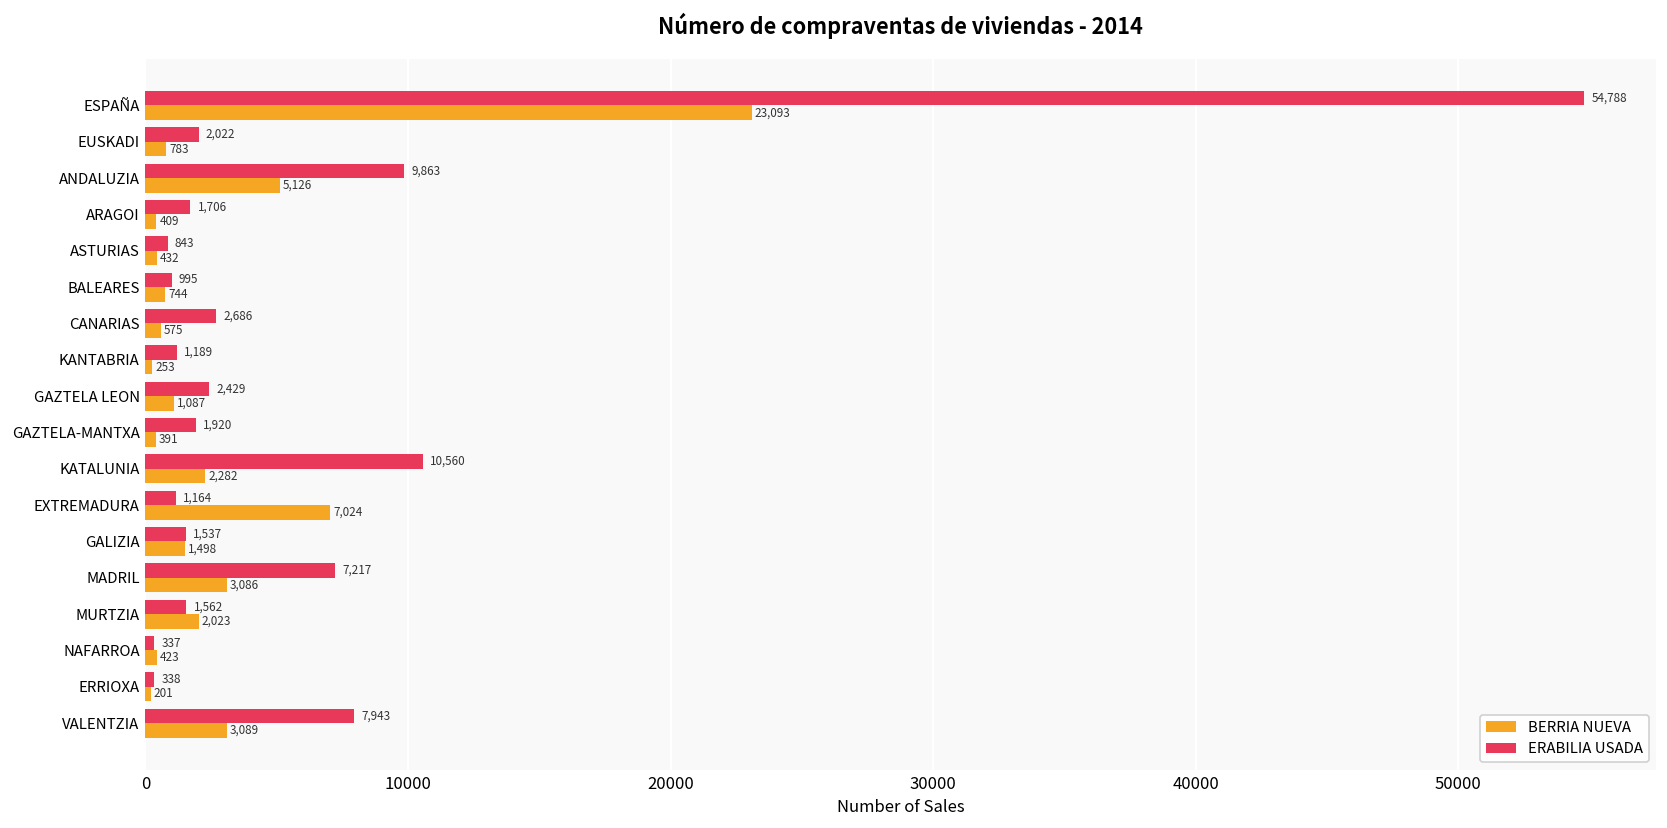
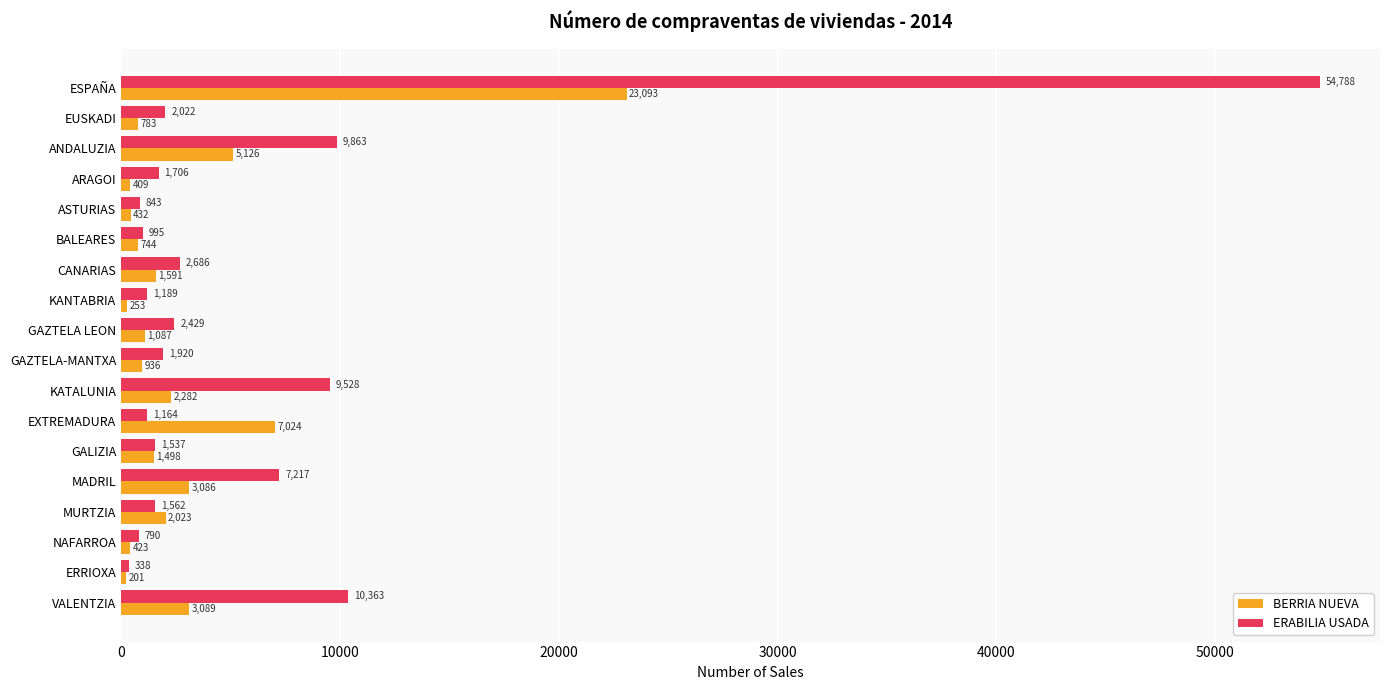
BERRIA NUEVA, CANARIAS: 575 -> 1,591
BERRIA NUEVA, GAZTELA-MANTXA: 391 -> 936
ERABILIA USADA, KATALUNIA: 10,560 -> 9,528
ERABILIA USADA, NAFARROA: 337 -> 790
ERABILIA USADA, VALENTZIA: 7,943 -> 10,363
